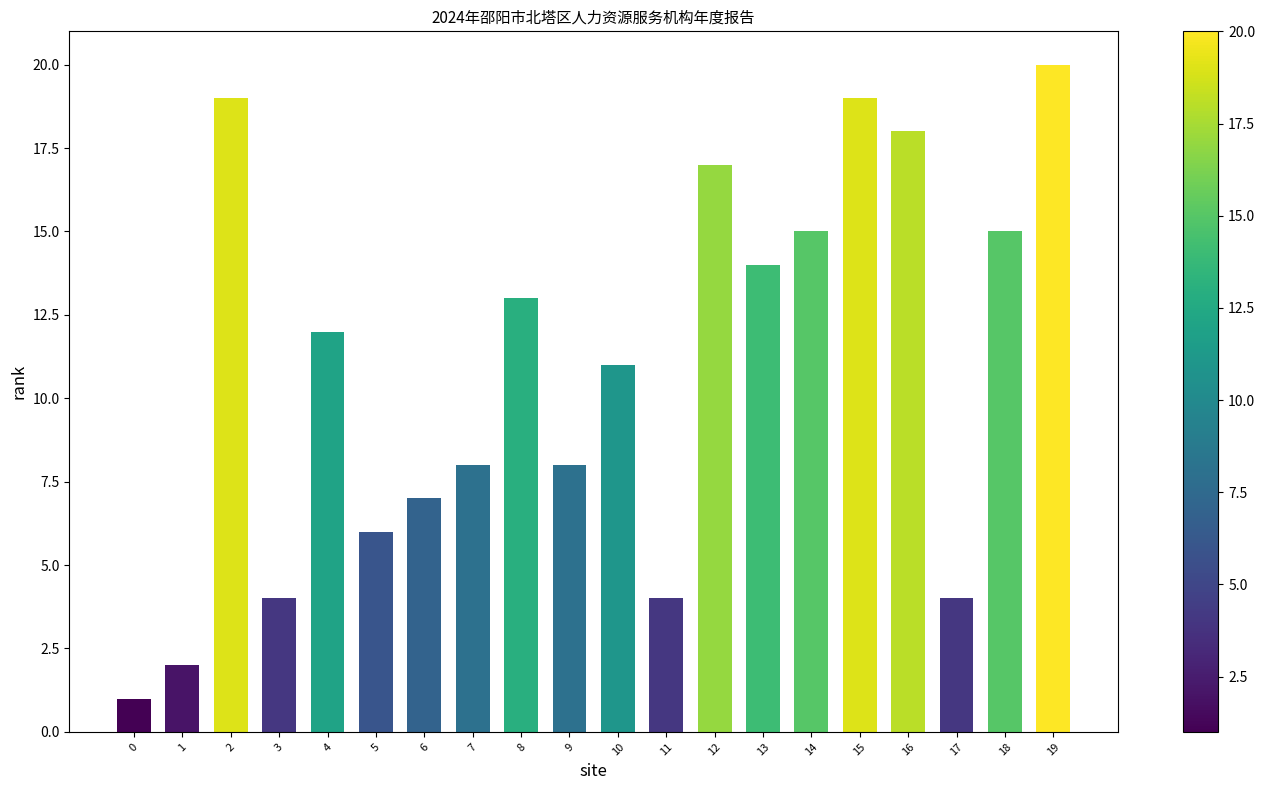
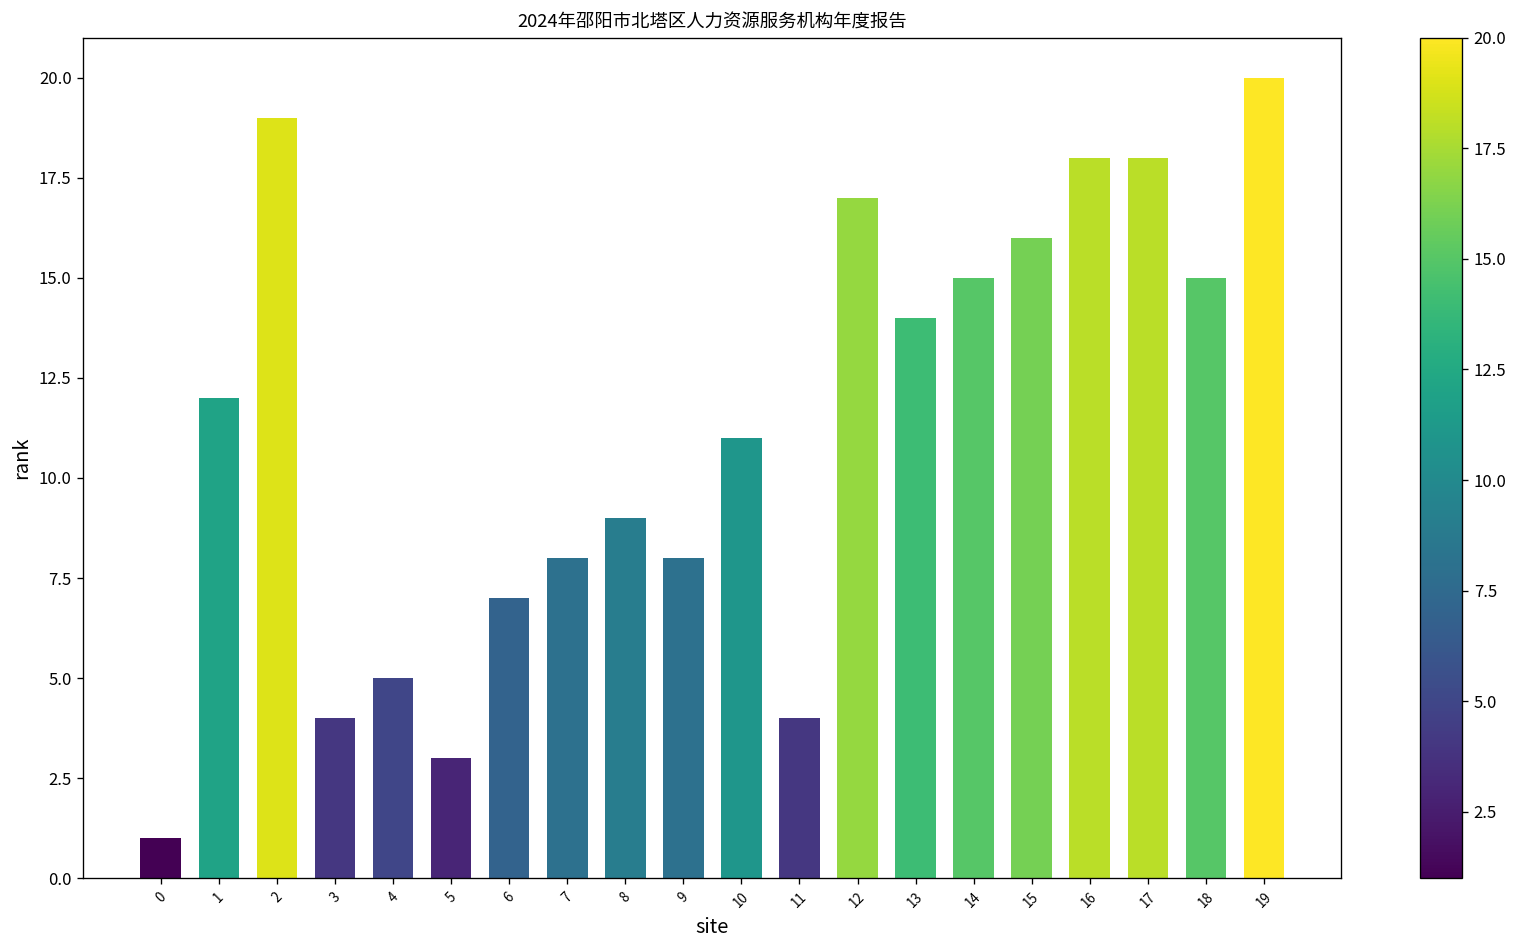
1: 2 -> 12
4: 12 -> 5
5: 6 -> 3
8: 13 -> 9
15: 19 -> 16
17: 4 -> 18
